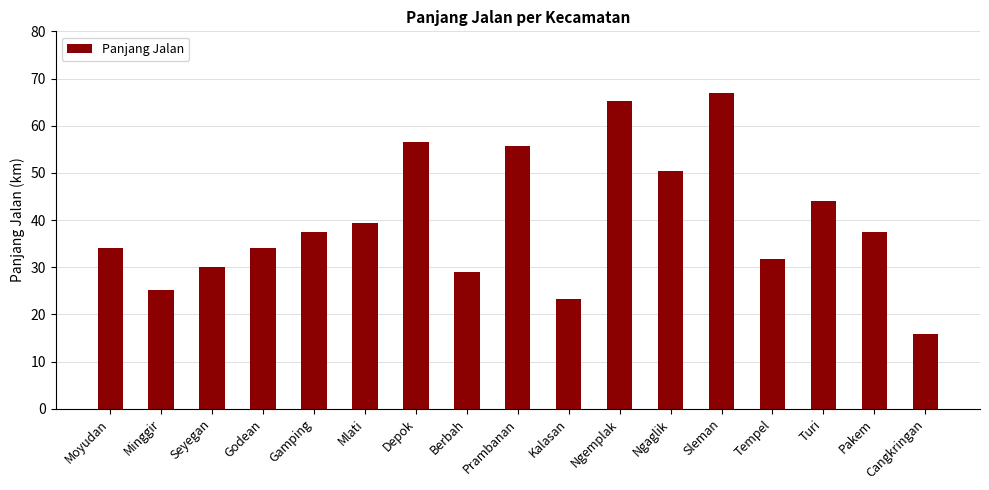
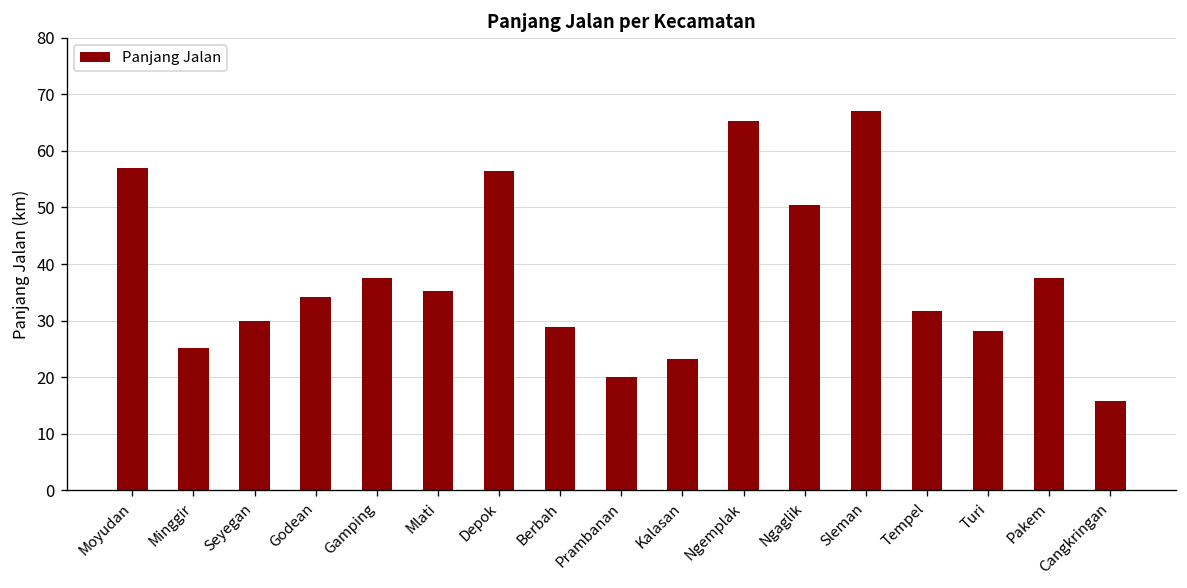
Moyudan: 34 -> 57
Mlati: 39 -> 35
Prambanan: 56 -> 20
Turi: 44 -> 28
